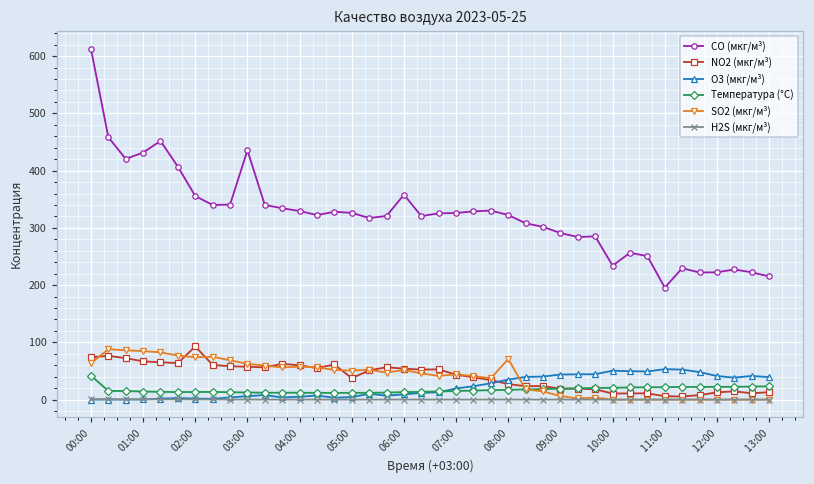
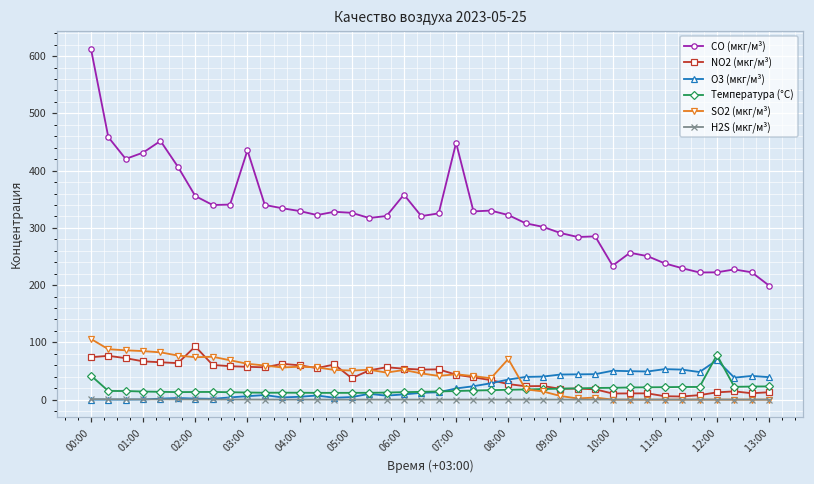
SO2 (мкг/м³), 00:00: 60 -> 110
CO (мкг/м³), 07:00: 330 -> 450
CO (мкг/м³), 11:00: 200 -> 240
O3 (мкг/м³), 12:00: 40 -> 70
Температура (°C), 12:00: 20 -> 80
CO (мкг/м³), 13:00: 220 -> 200
